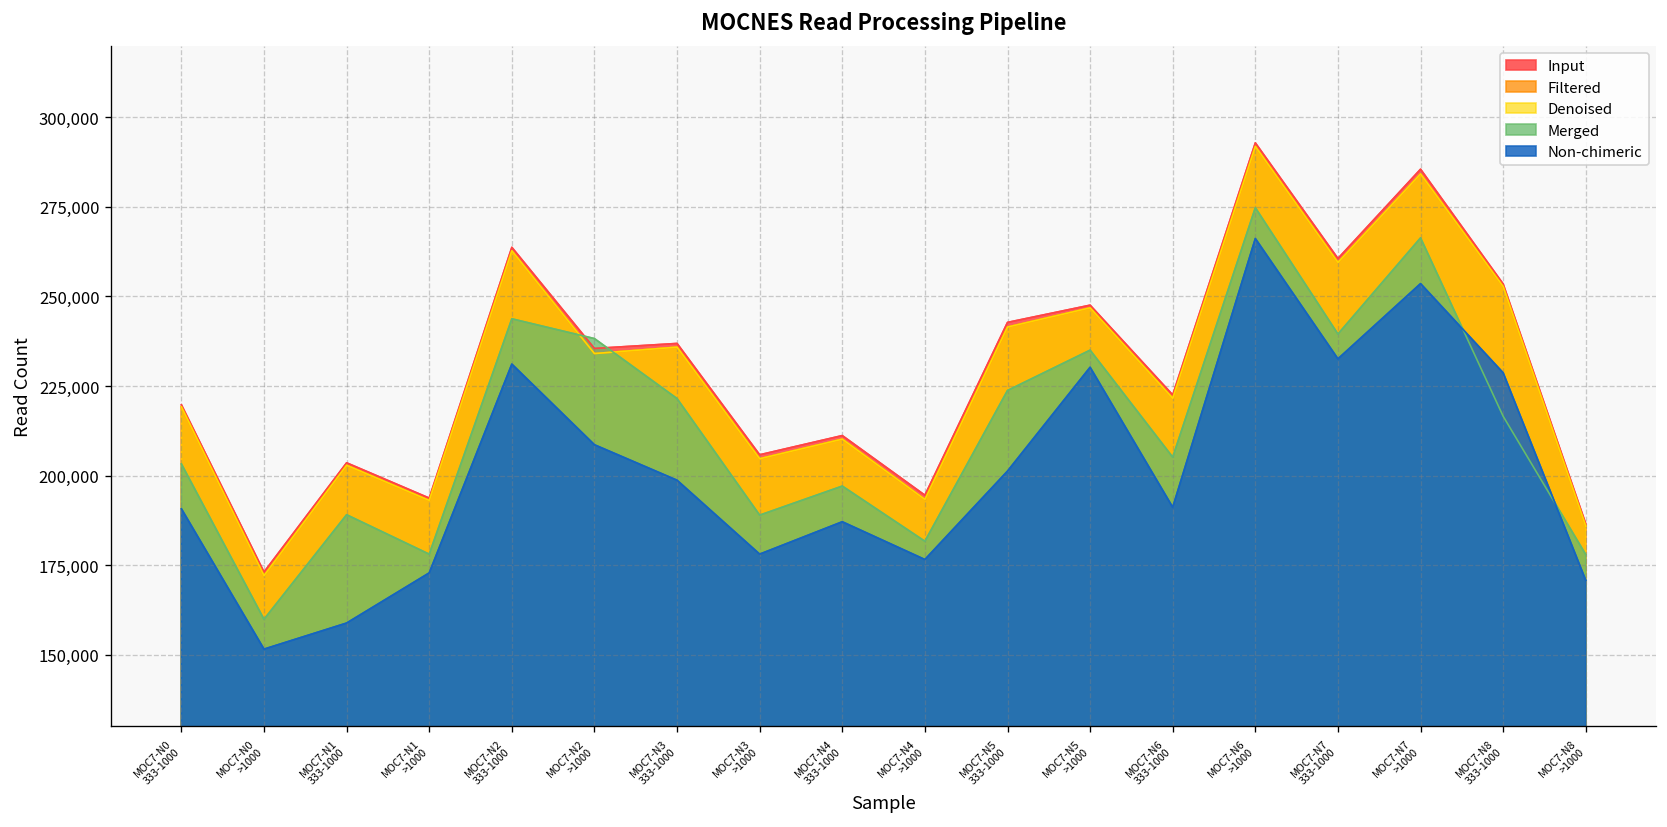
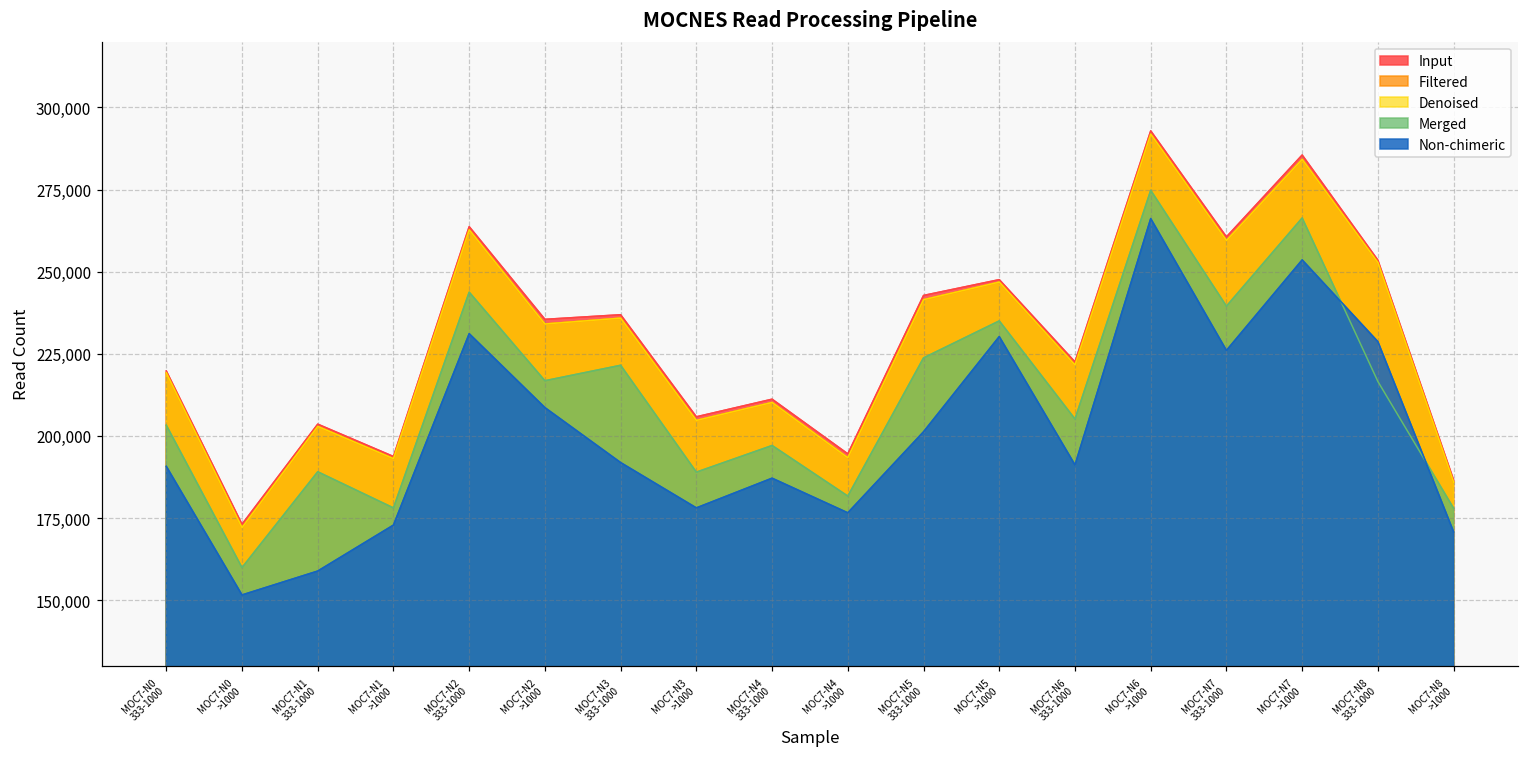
Merged, MOC7-N2 >1000: 238,000 -> 217,000
Non-chimeric, MOC7-N3 333-1000: 199,000 -> 192,000
Non-chimeric, MOC7-N7 333-1000: 233,000 -> 226,000
